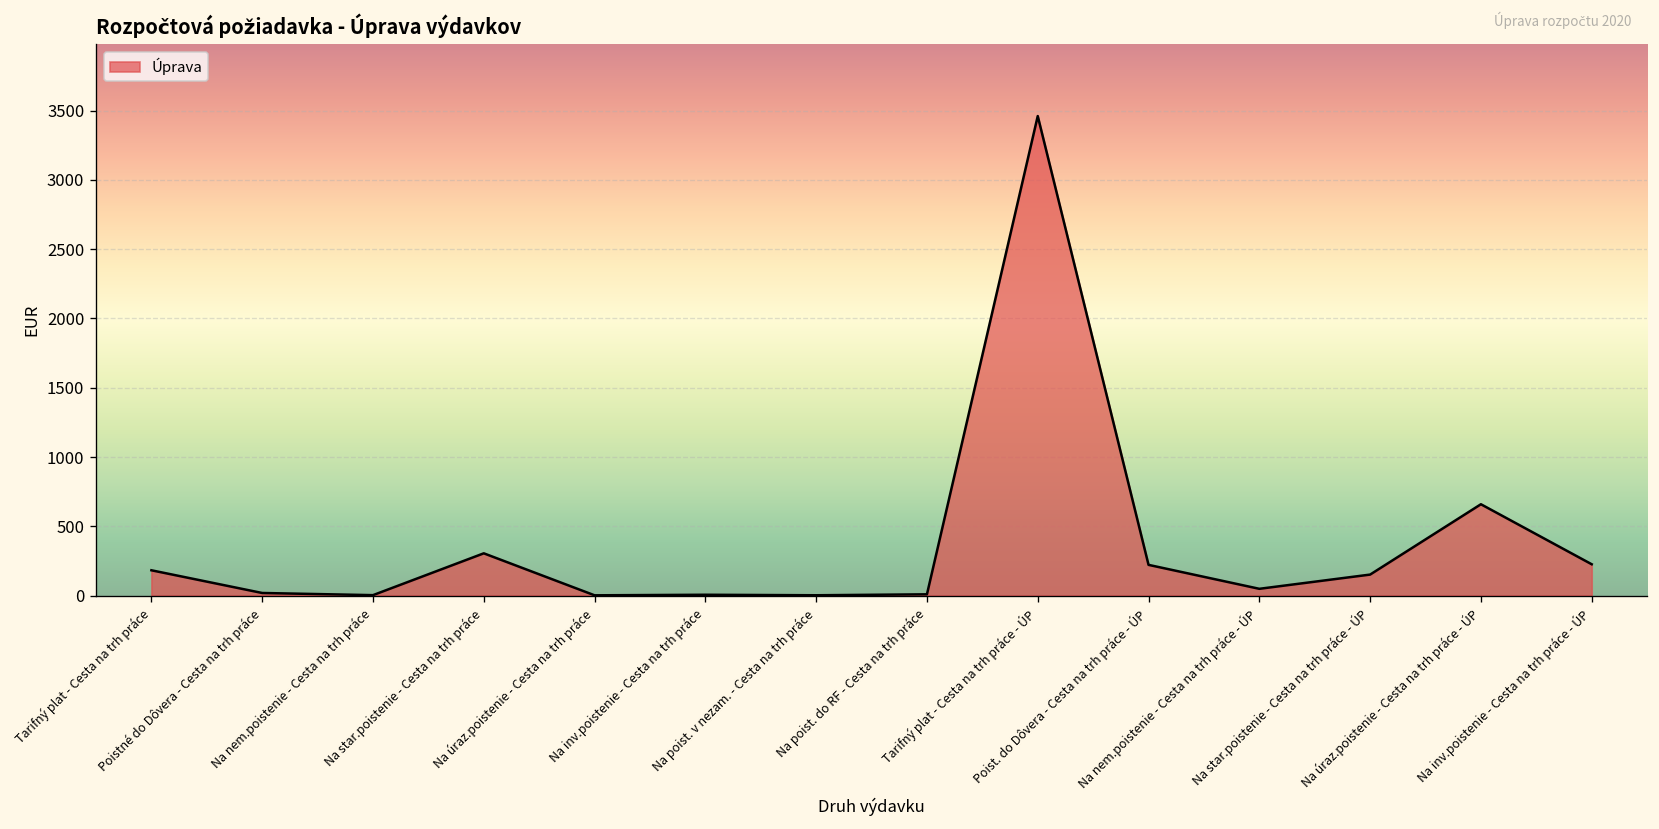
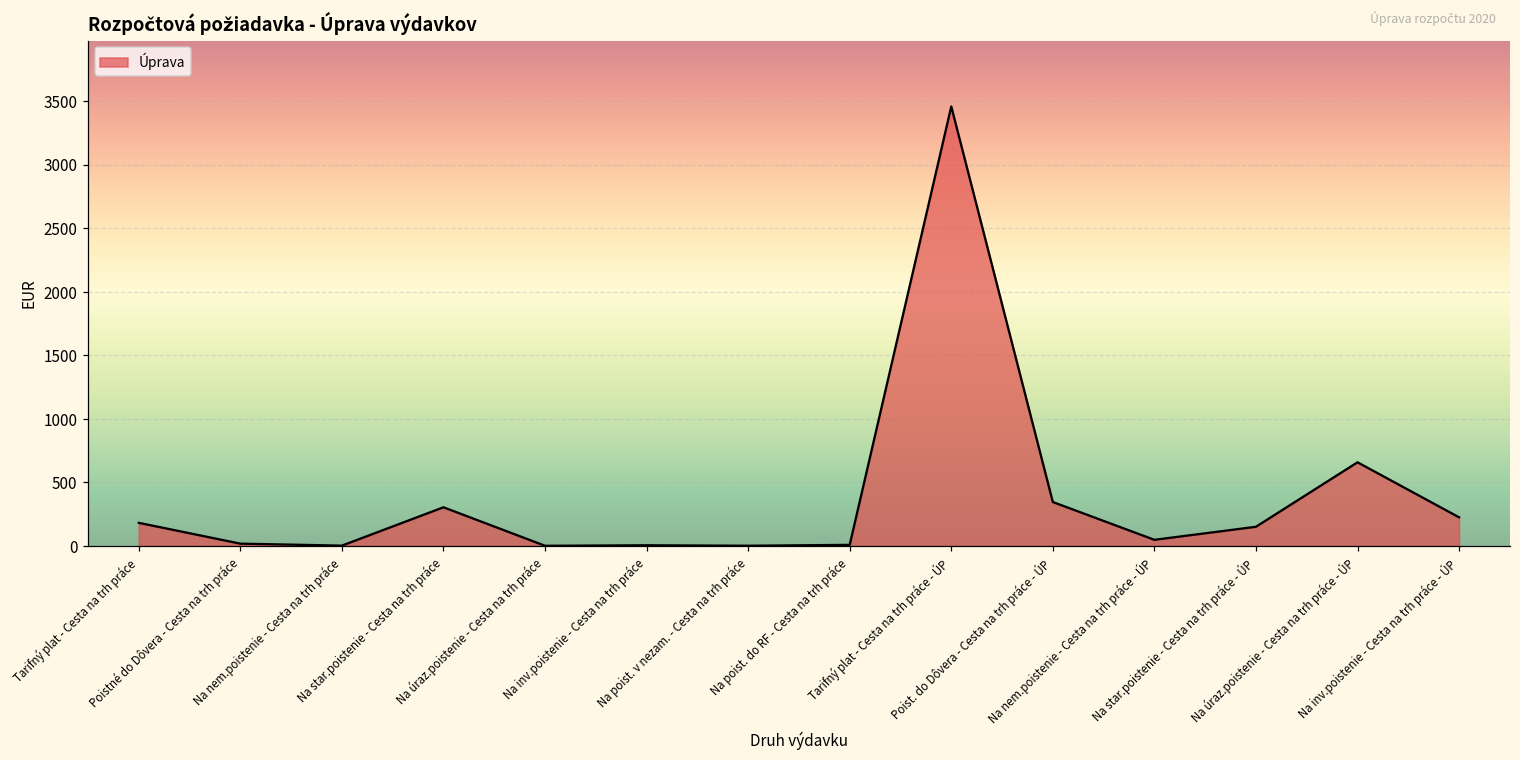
Poist. do Dôvera - Cesta na trh práce - ÚP: 220 -> 350
